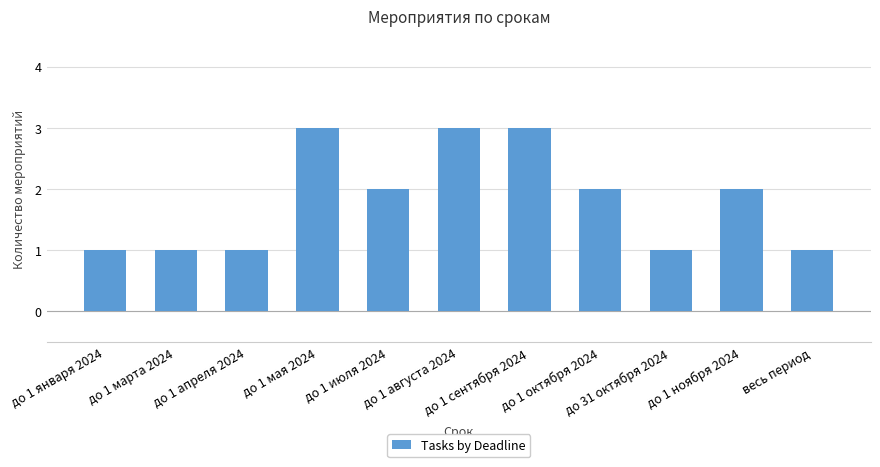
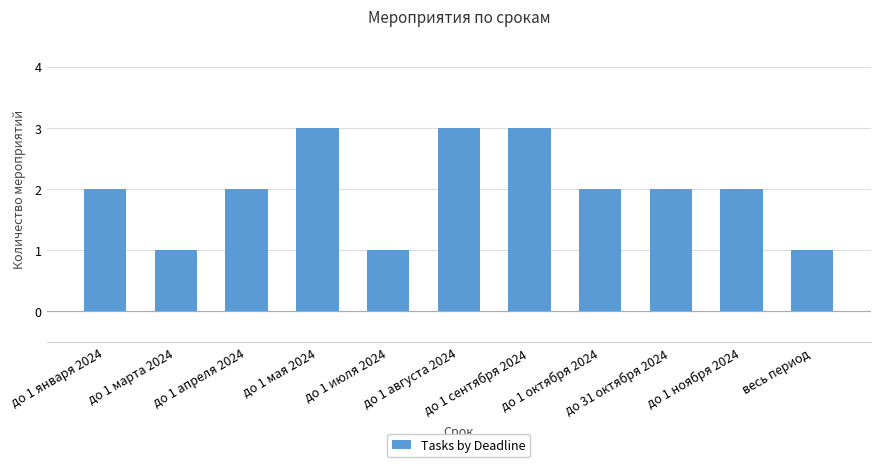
до 1 января 2024: 1 -> 2
до 1 апреля 2024: 1 -> 2
до 1 июля 2024: 2 -> 1
до 31 октября 2024: 1 -> 2
